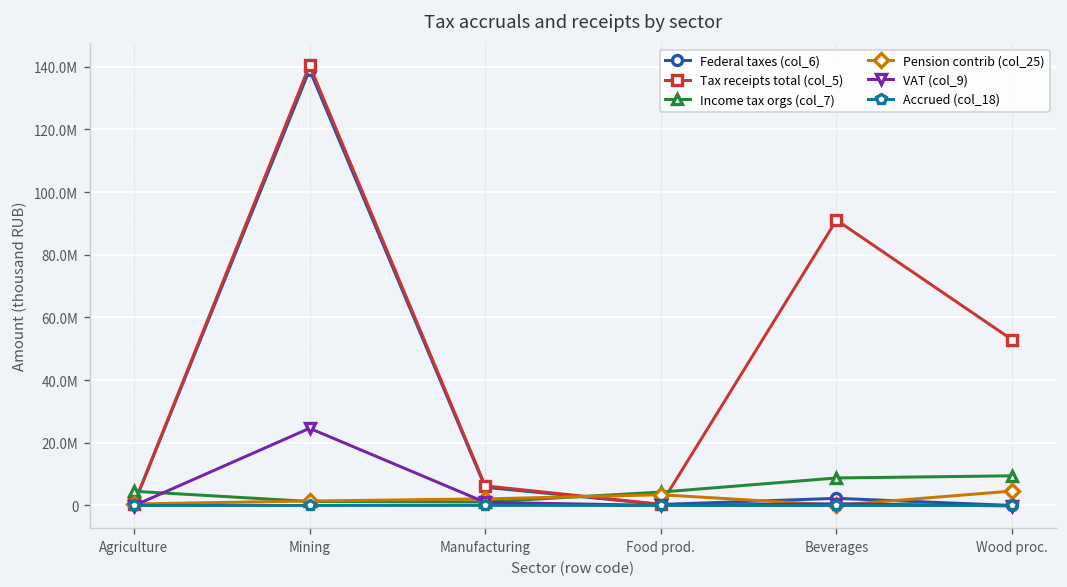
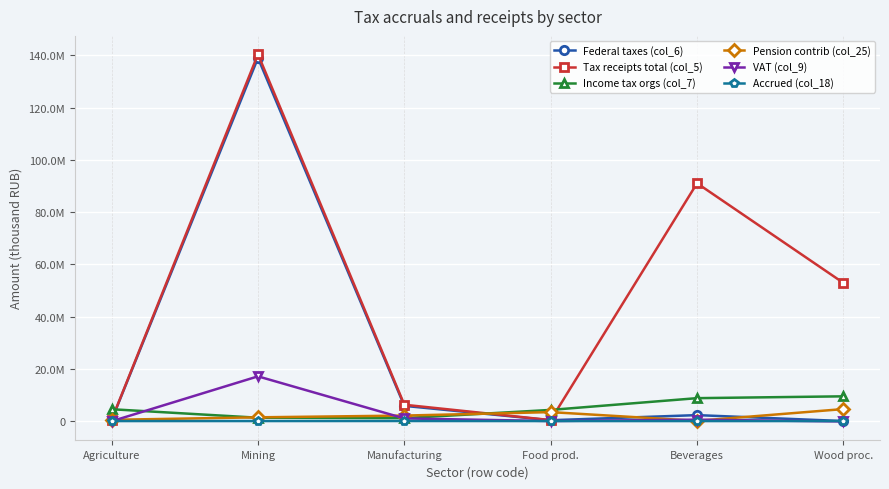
VAT (col_9), Mining: 25000000 -> 17000000
